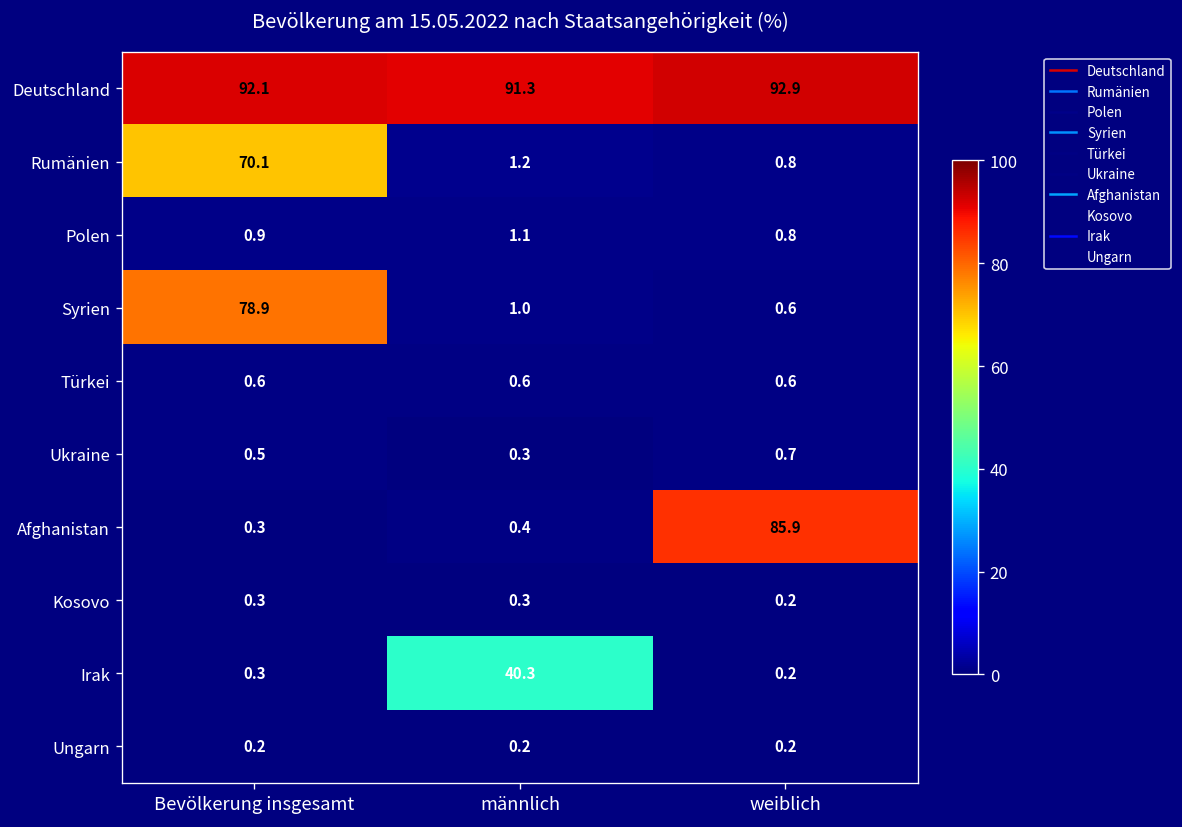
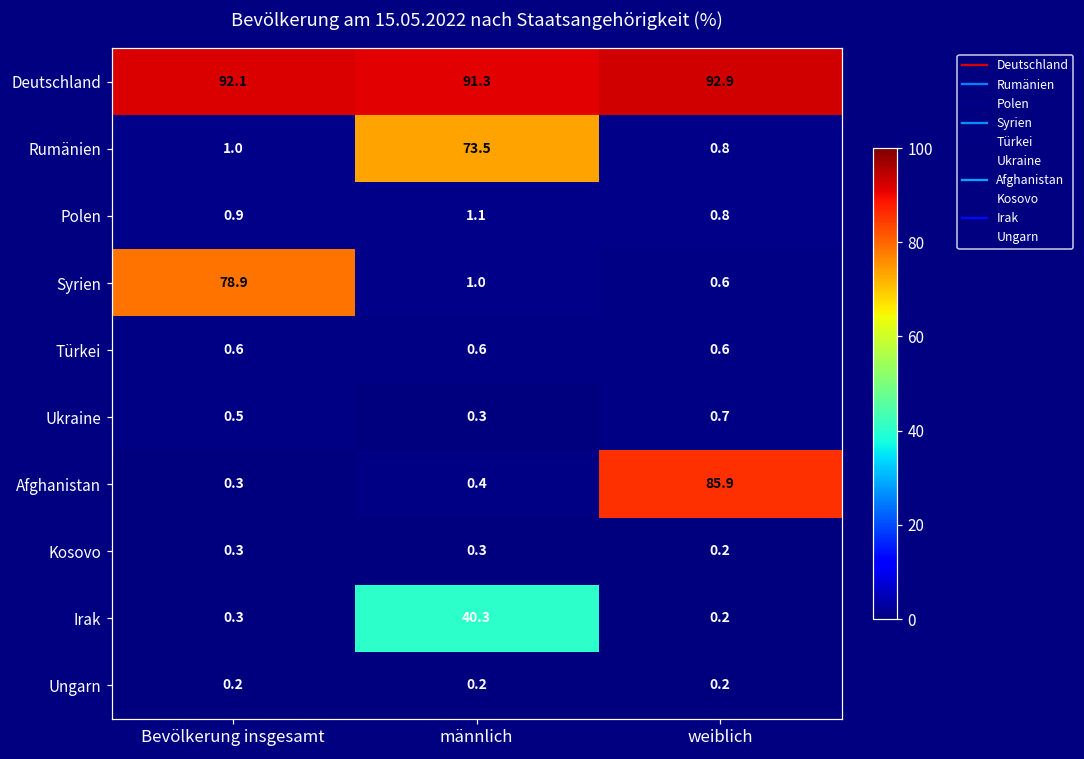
Rumänien, Bevölkerung insgesamt: 70.1 -> 1.0
Rumänien, männlich: 1.2 -> 73.5
